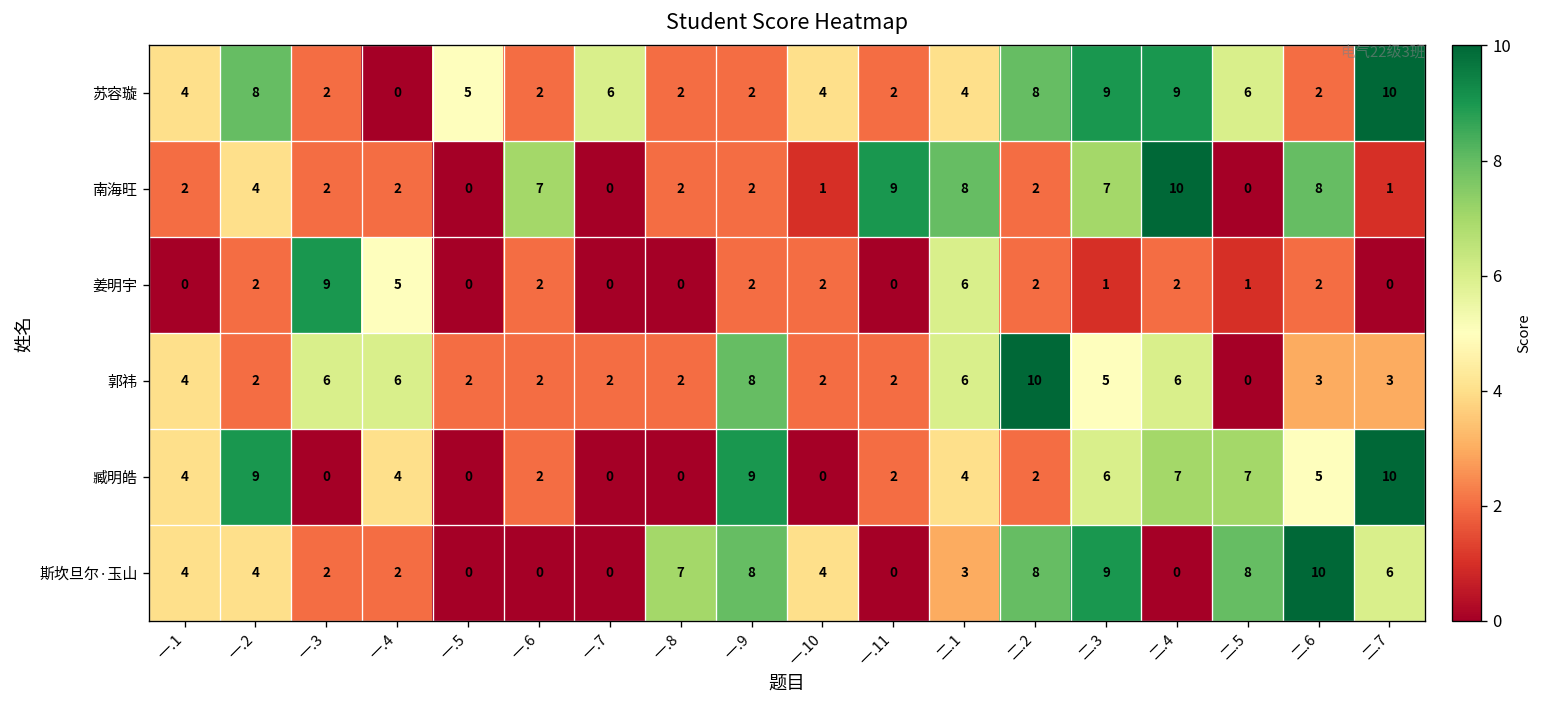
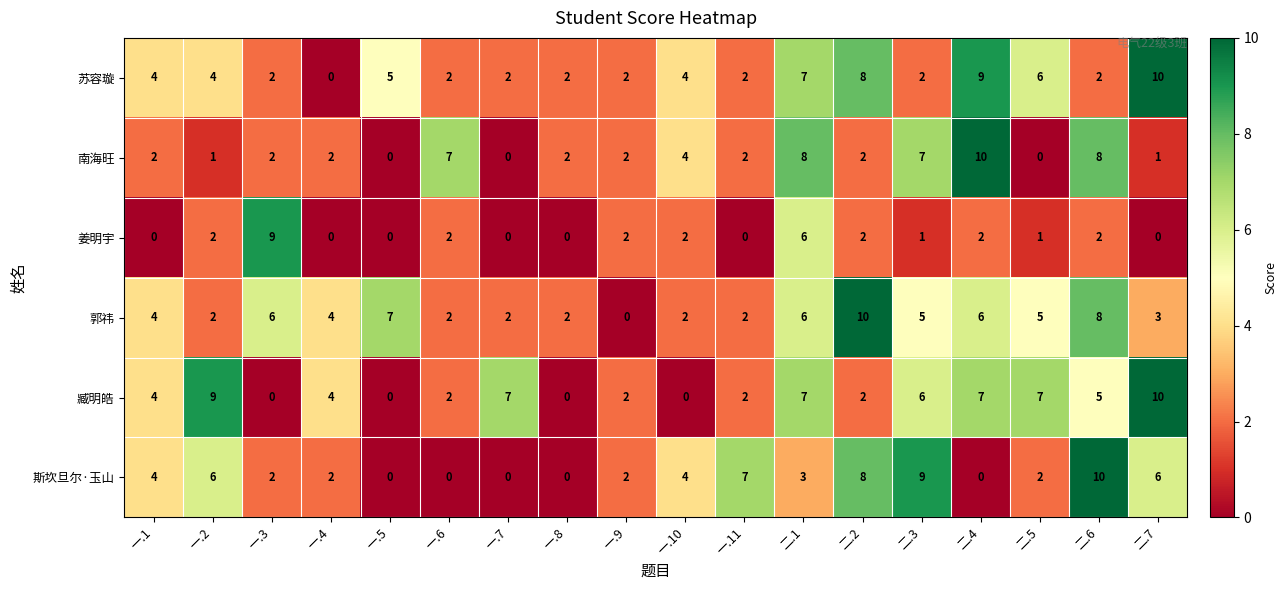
苏容璇, 一.2: 8 -> 4
苏容璇, 一.7: 6 -> 2
苏容璇, 二.1: 4 -> 7
苏容璇, 二.3: 9 -> 2
南海旺, 一.2: 4 -> 1
南海旺, 一.10: 1 -> 4
南海旺, 一.11: 9 -> 2
姜明宇, 一.4: 5 -> 0
郭祎, 一.4: 6 -> 4
郭祎, 一.5: 2 -> 7
郭祎, 一.9: 8 -> 0
郭祎, 二.5: 0 -> 5
郭祎, 二.6: 3 -> 8
臧明皓, 一.7: 0 -> 7
臧明皓, 一.9: 9 -> 2
臧明皓, 二.1: 4 -> 7
斯坎旦尔·玉山, 一.2: 4 -> 6
斯坎旦尔·玉山, 一.8: 7 -> 0
斯坎旦尔·玉山, 一.9: 8 -> 2
斯坎旦尔·玉山, 一.11: 0 -> 7
斯坎旦尔·玉山, 二.5: 8 -> 2
